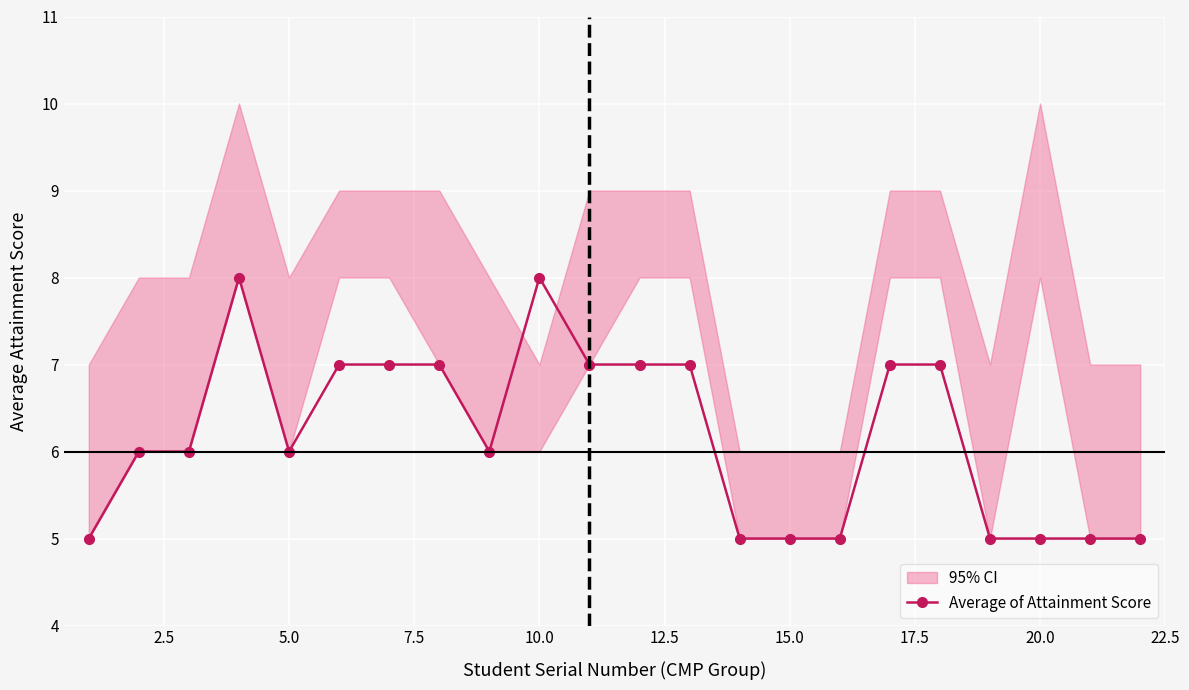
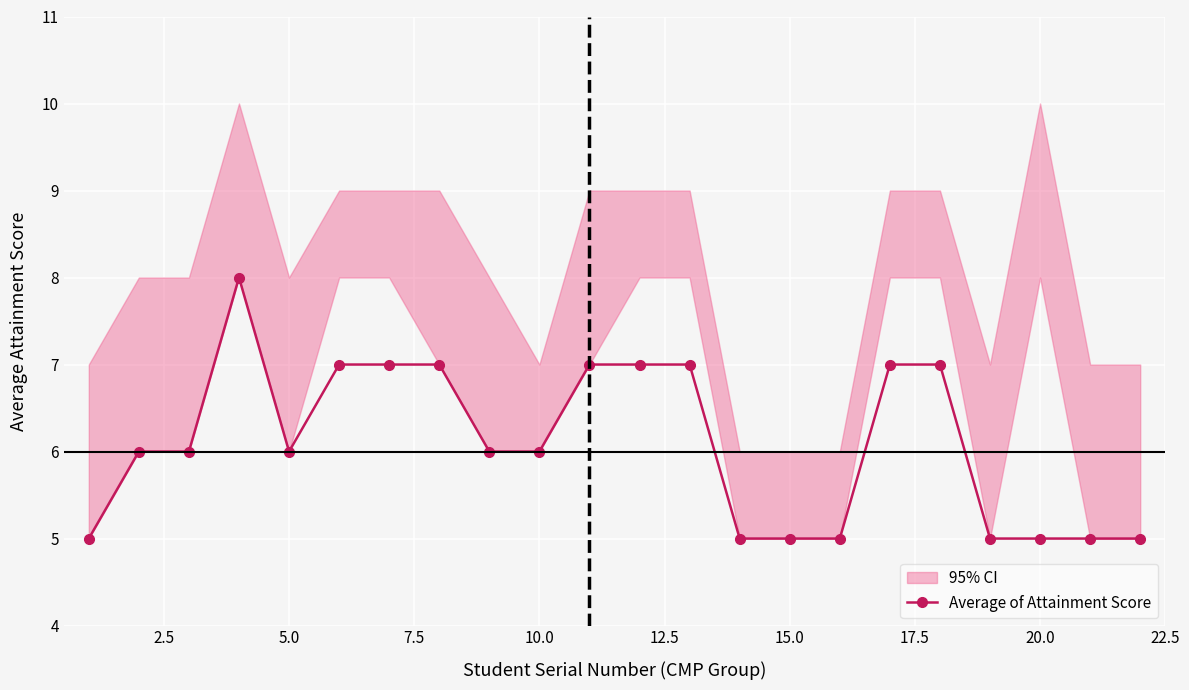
Average of Attainment Score, 10.0: 8 -> 6
